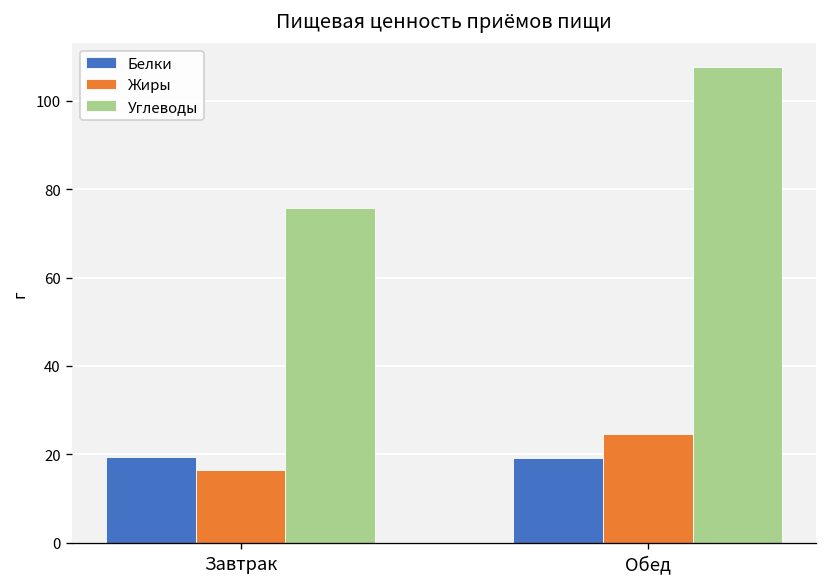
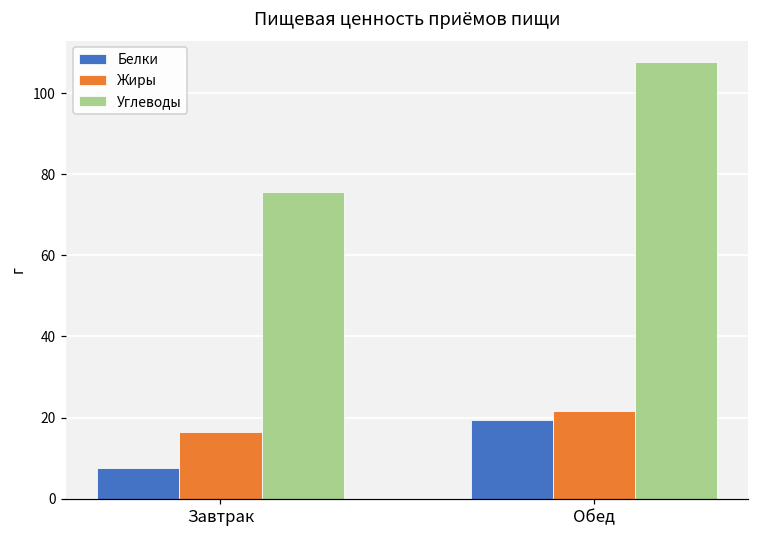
Белки, Завтрак: 19 -> 8
Жиры, Обед: 25 -> 22
